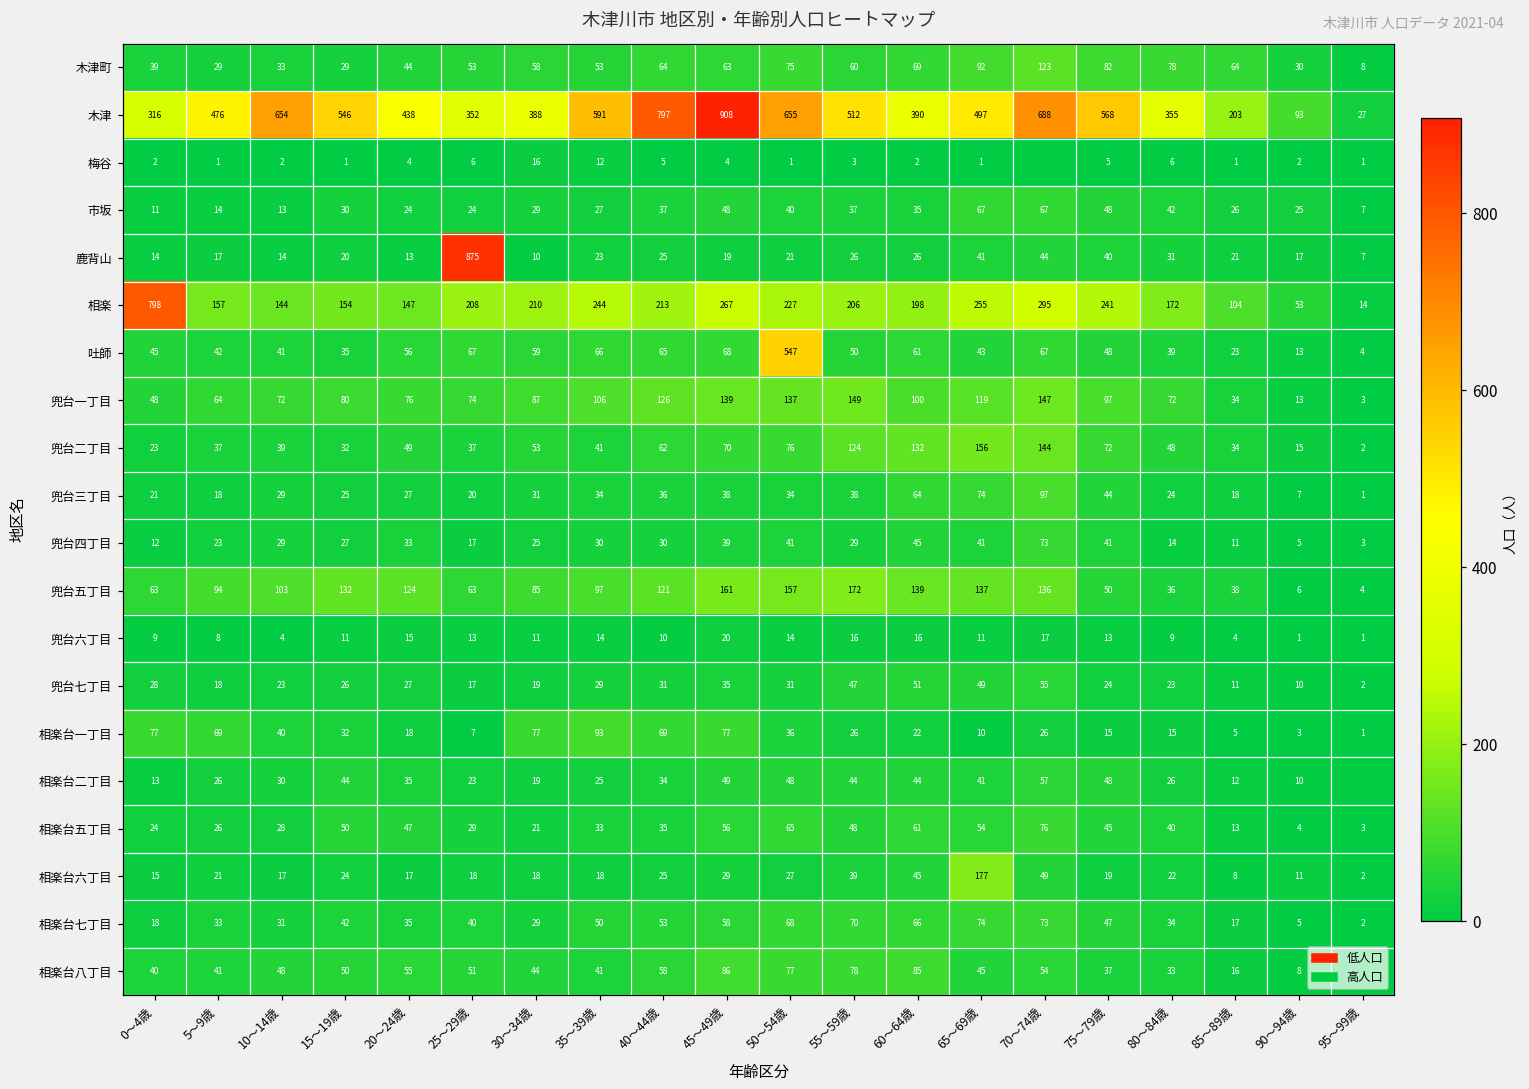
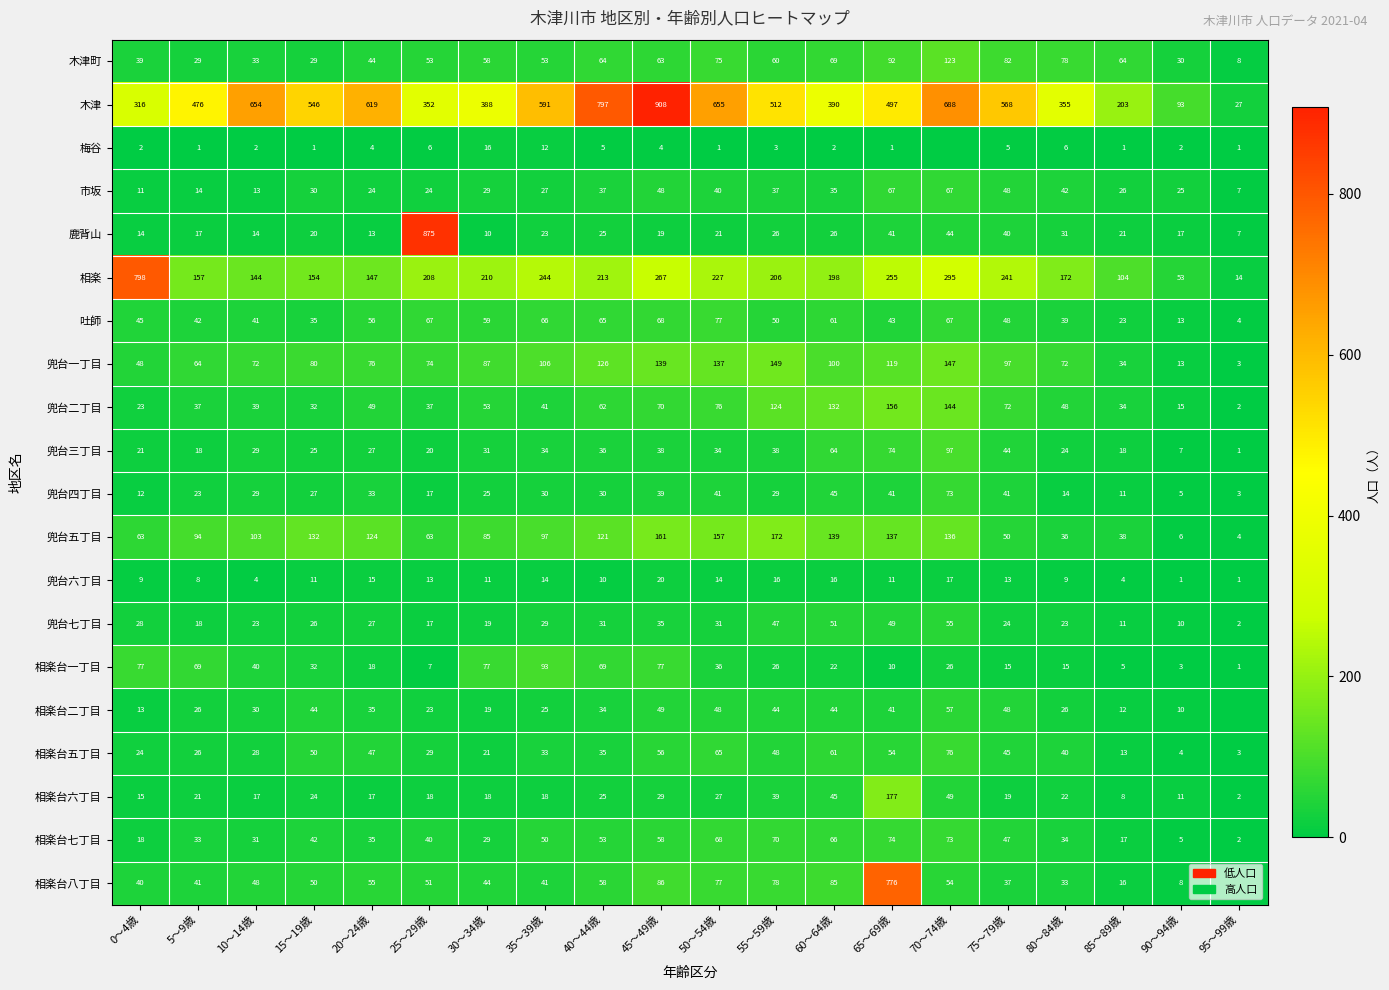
木津, 20～24歳: 438 -> 619
吐師, 50～54歳: 547 -> 77
相楽台八丁目, 65～69歳: 45 -> 776
